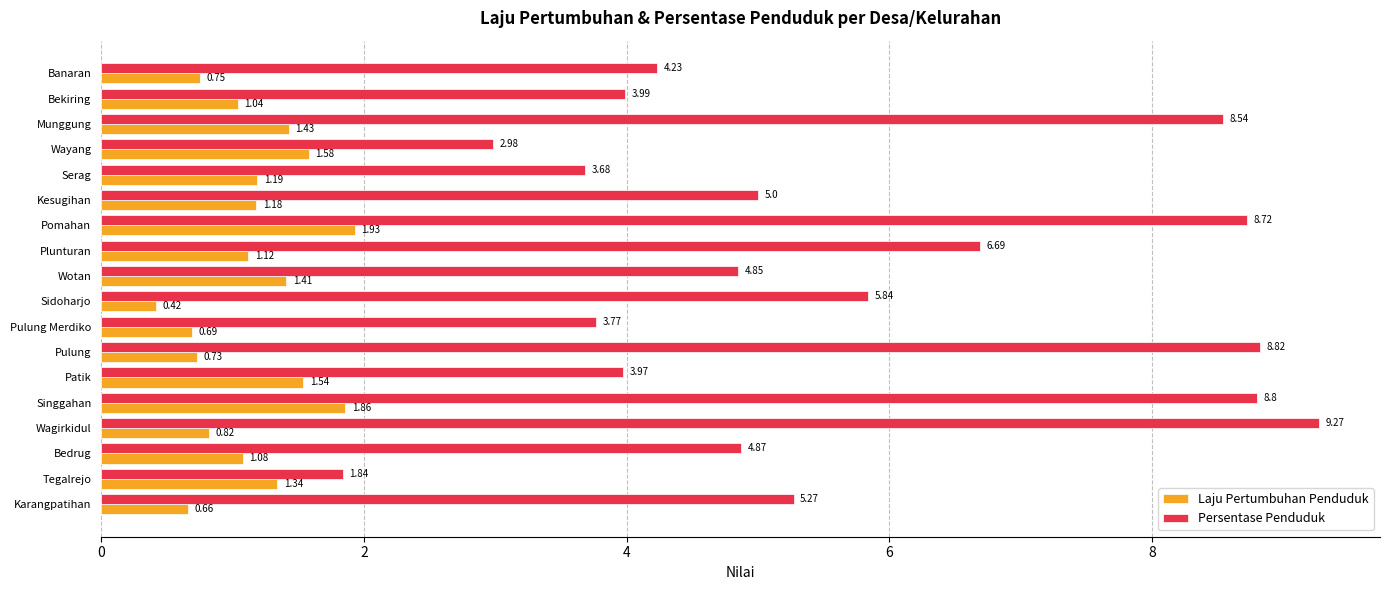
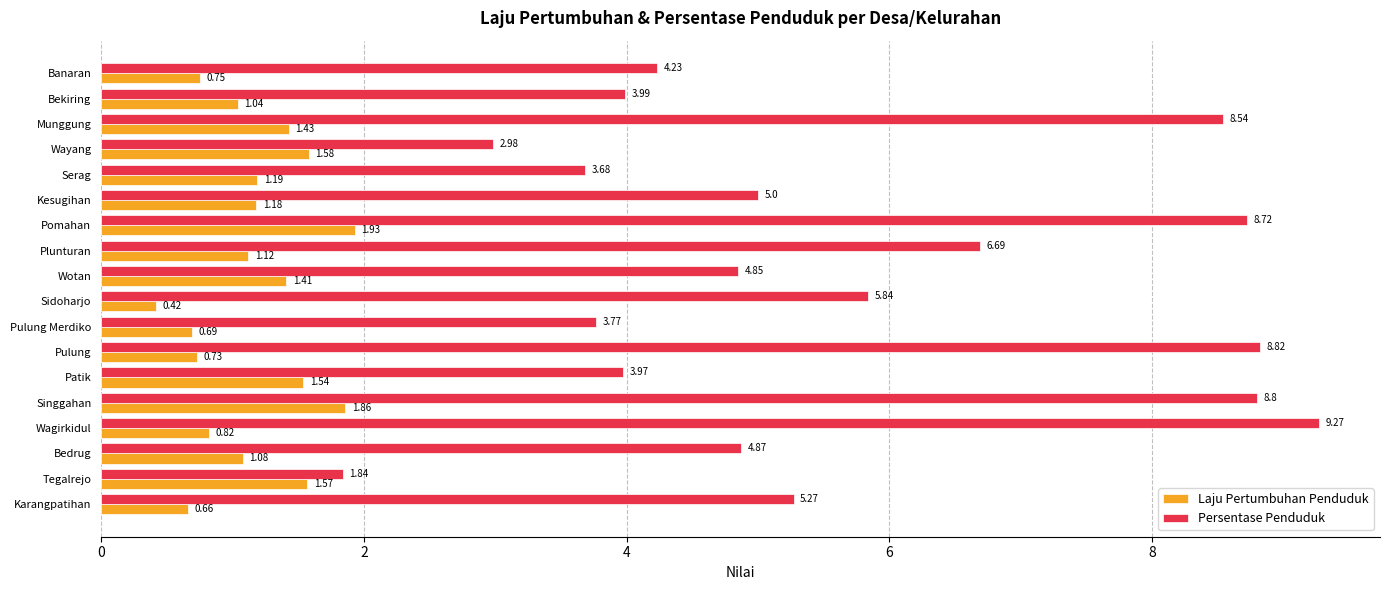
Laju Pertumbuhan Penduduk, Tegalrejo: 1.34 -> 1.57
